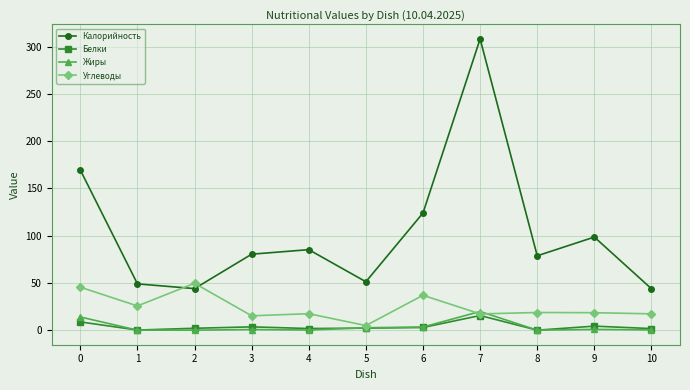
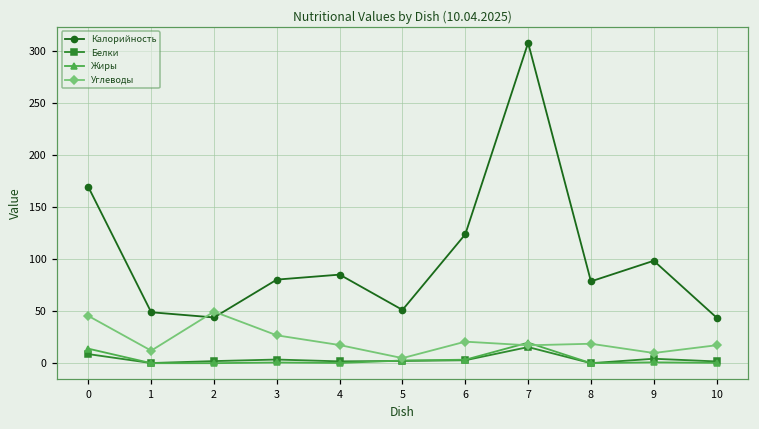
Углеводы, 1: 30 -> 10
Углеводы, 3: 20 -> 30
Углеводы, 6: 40 -> 20
Углеводы, 9: 20 -> 10
